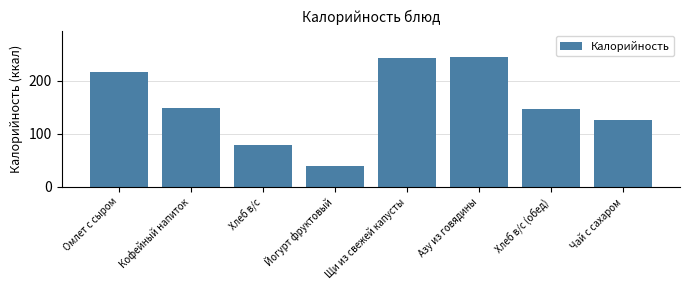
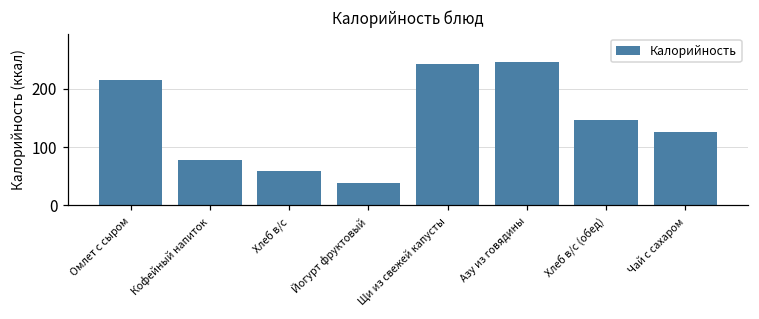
Кофейный напиток: 150 -> 80
Хлеб в/с: 80 -> 60
